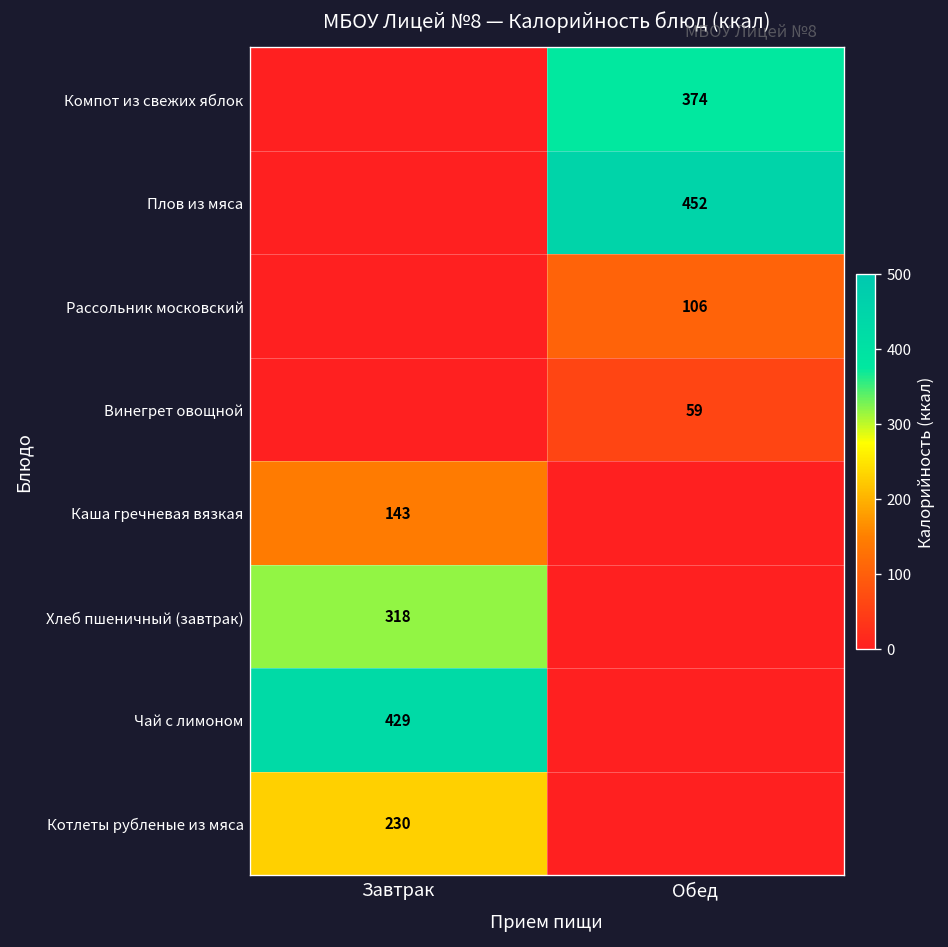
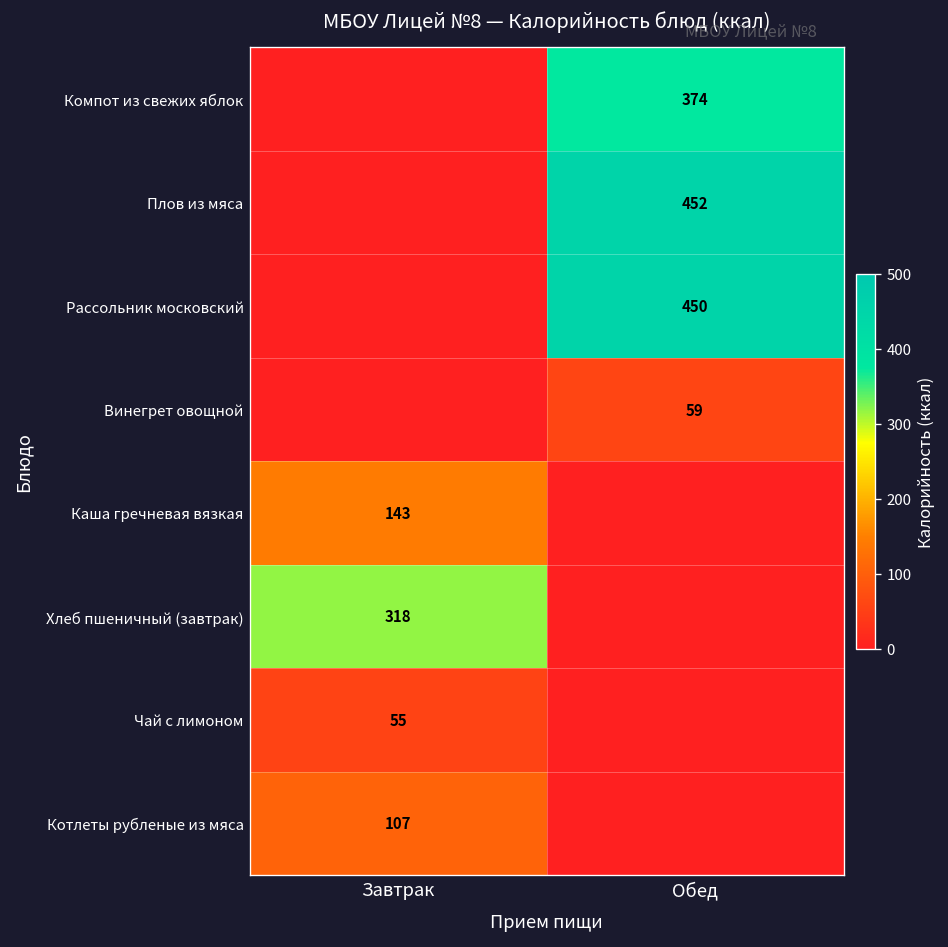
Рассольник московский, Обед: 106 -> 450
Чай с лимоном, Завтрак: 429 -> 55
Котлеты рубленые из мяса, Завтрак: 230 -> 107
